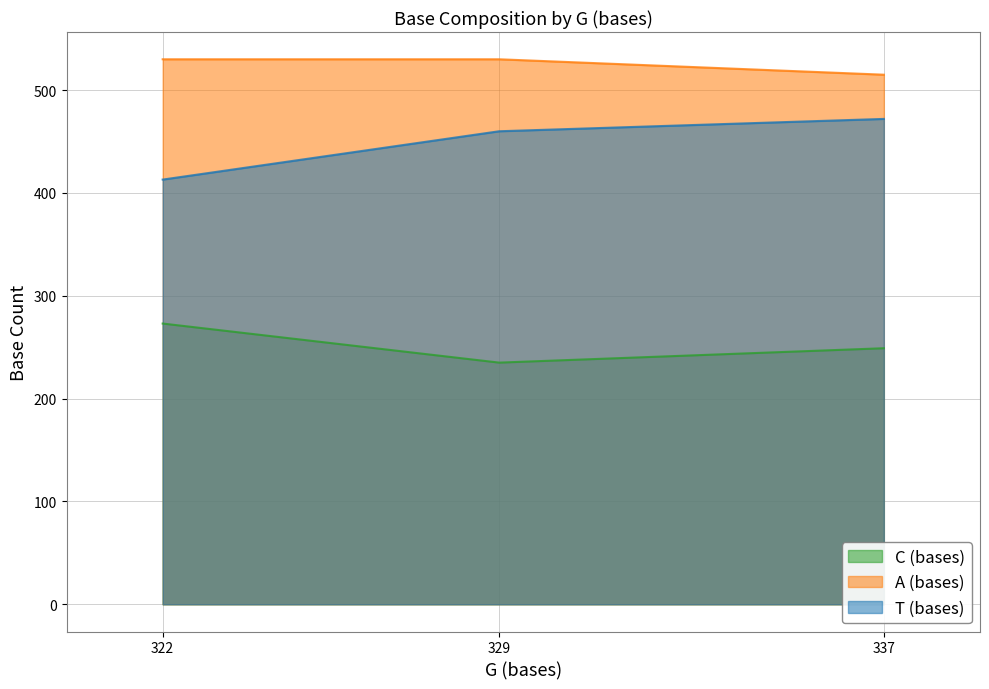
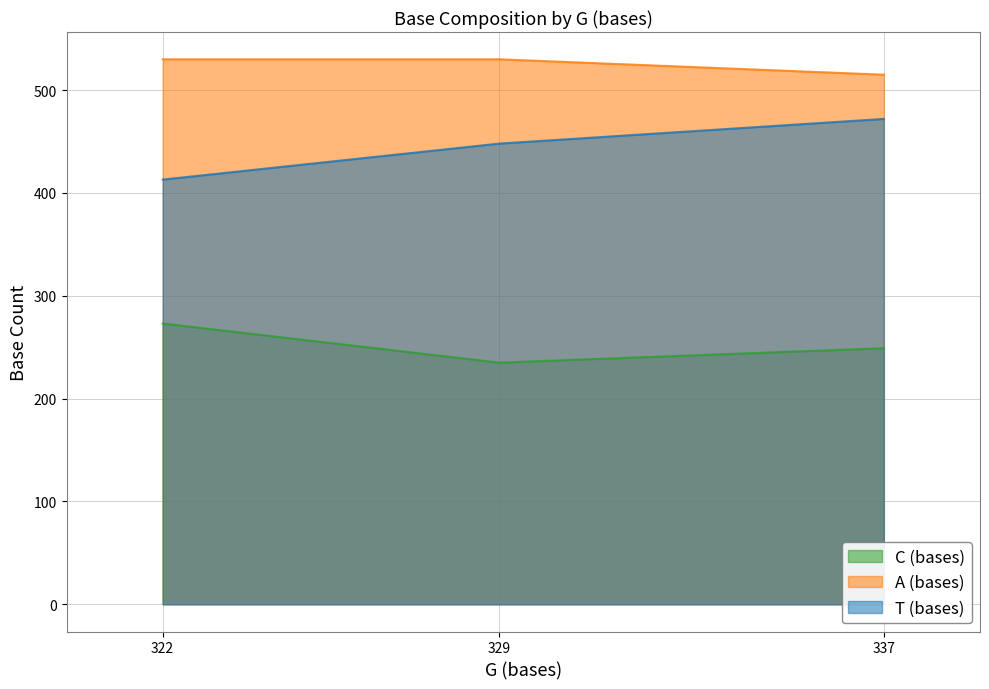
T (bases), 329: 460 -> 448
